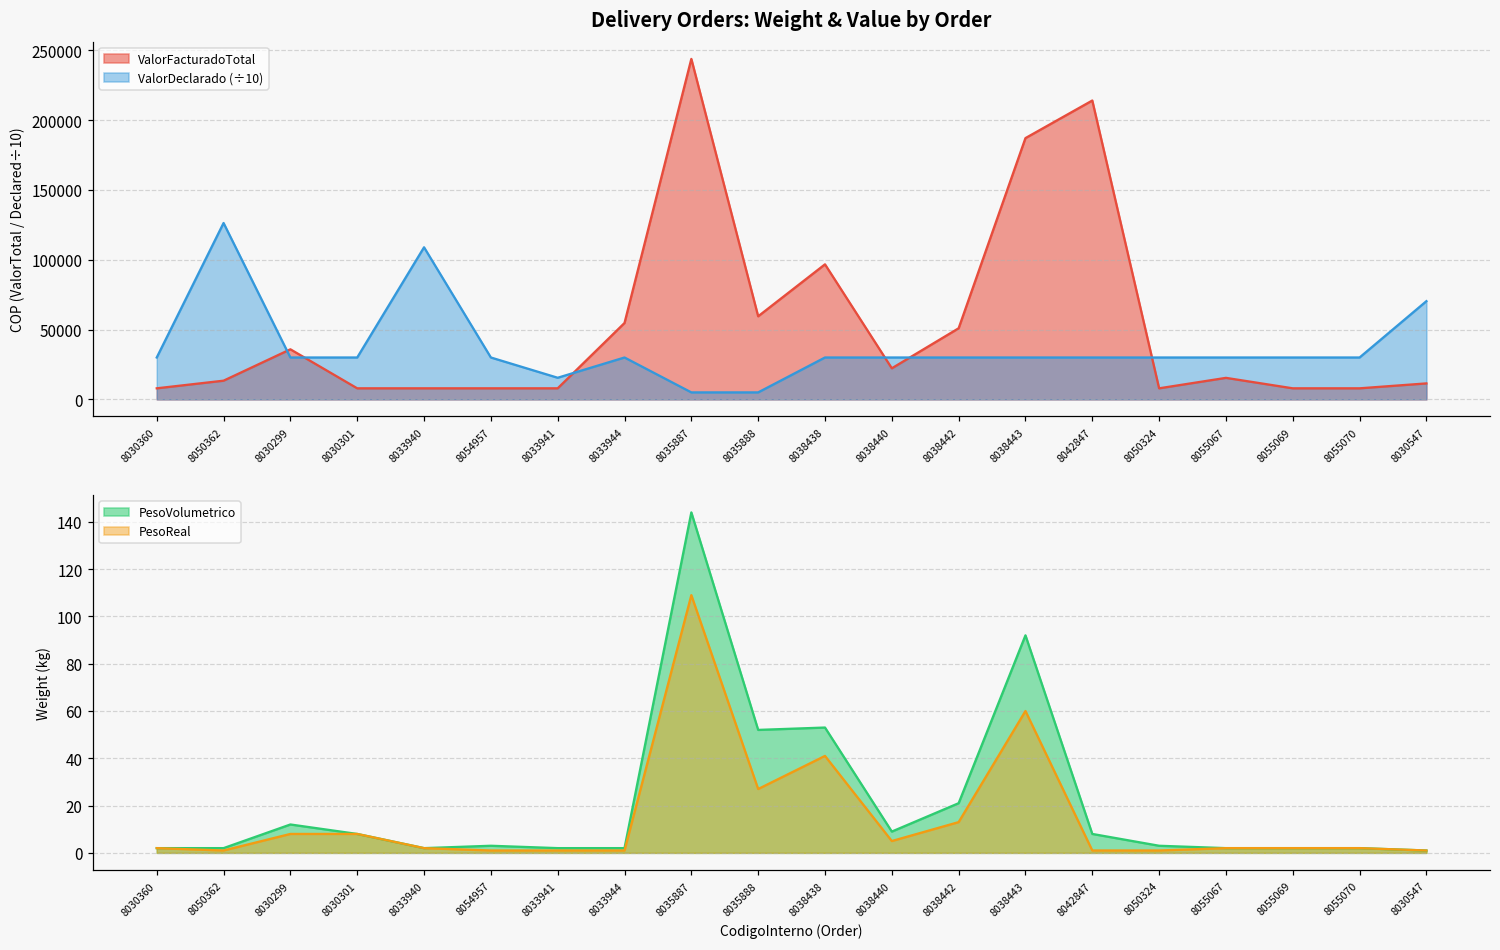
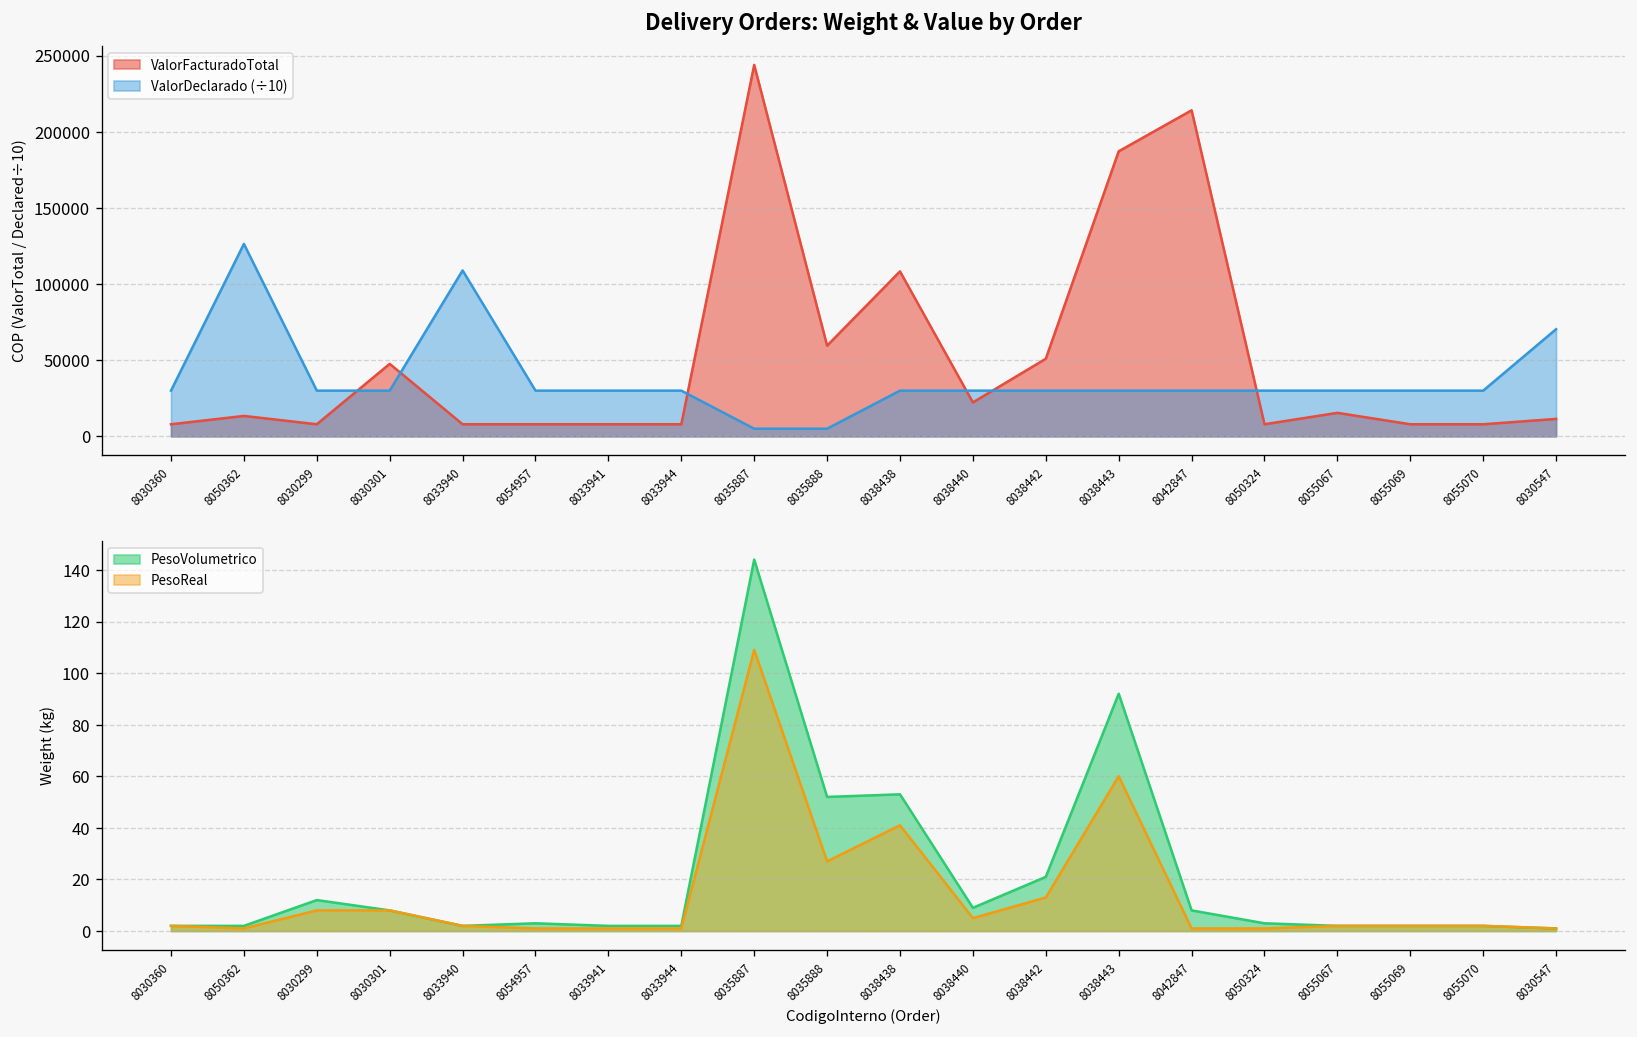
Delivery Orders: Weight & Value by Order, ValorFacturadoTotal, 8030299: 36000 -> 8000
Delivery Orders: Weight & Value by Order, ValorFacturadoTotal, 8030301: 8000 -> 48000
Delivery Orders: Weight & Value by Order, ValorDeclarado (÷10), 8033941: 15000 -> 30000
Delivery Orders: Weight & Value by Order, ValorFacturadoTotal, 8033944: 55000 -> 8000
Delivery Orders: Weight & Value by Order, ValorFacturadoTotal, 8038438: 97000 -> 108000
